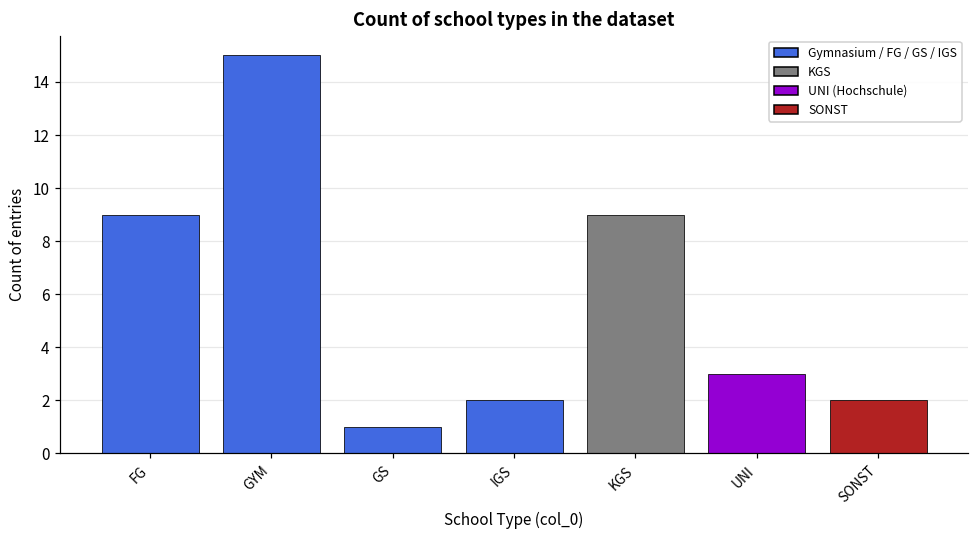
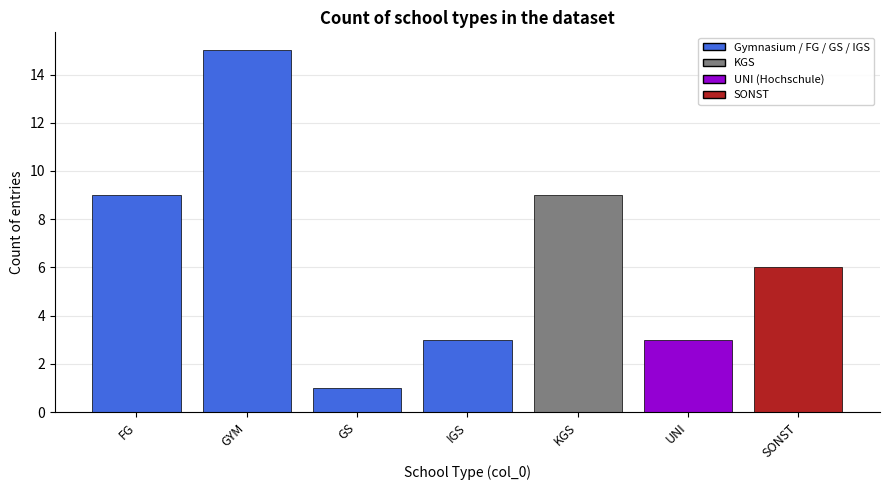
IGS: 2 -> 3
SONST: 2 -> 6
